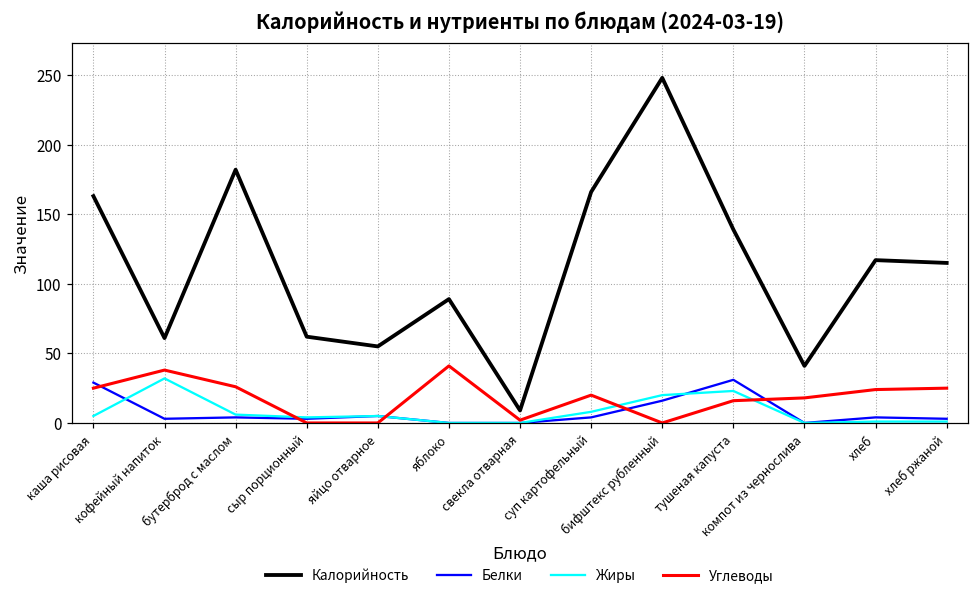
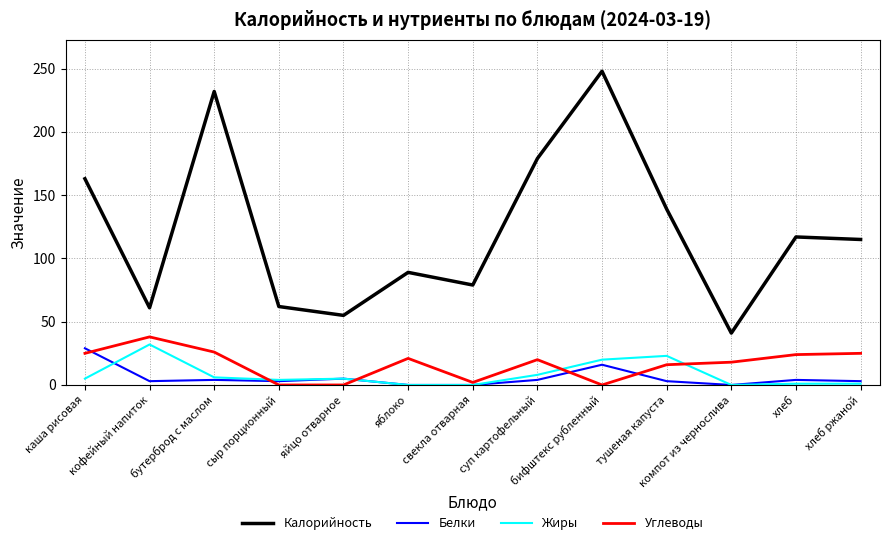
Калорийность, бутерброд с маслом: 182 -> 232
Углеводы, яблоко: 41 -> 21
Калорийность, свекла отварная: 9 -> 79
Калорийность, суп картофельный: 166 -> 179
Белки, тушеная капуста: 31 -> 3
